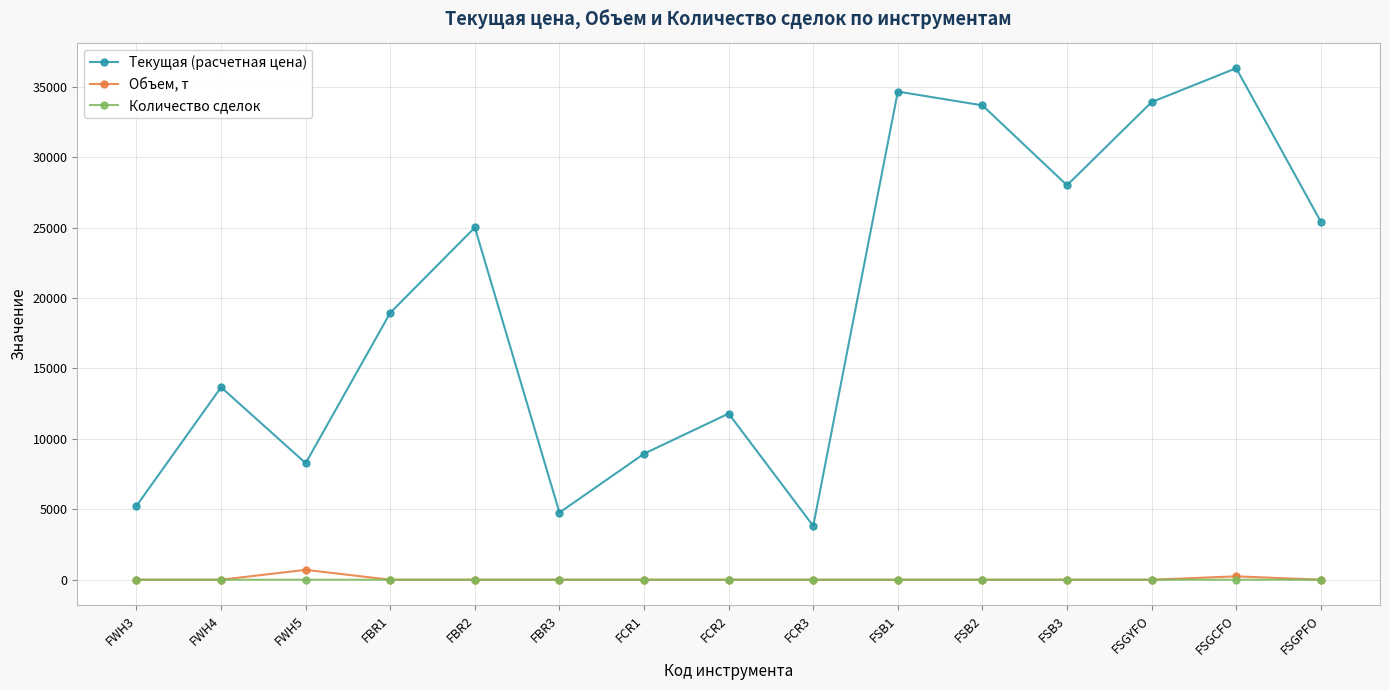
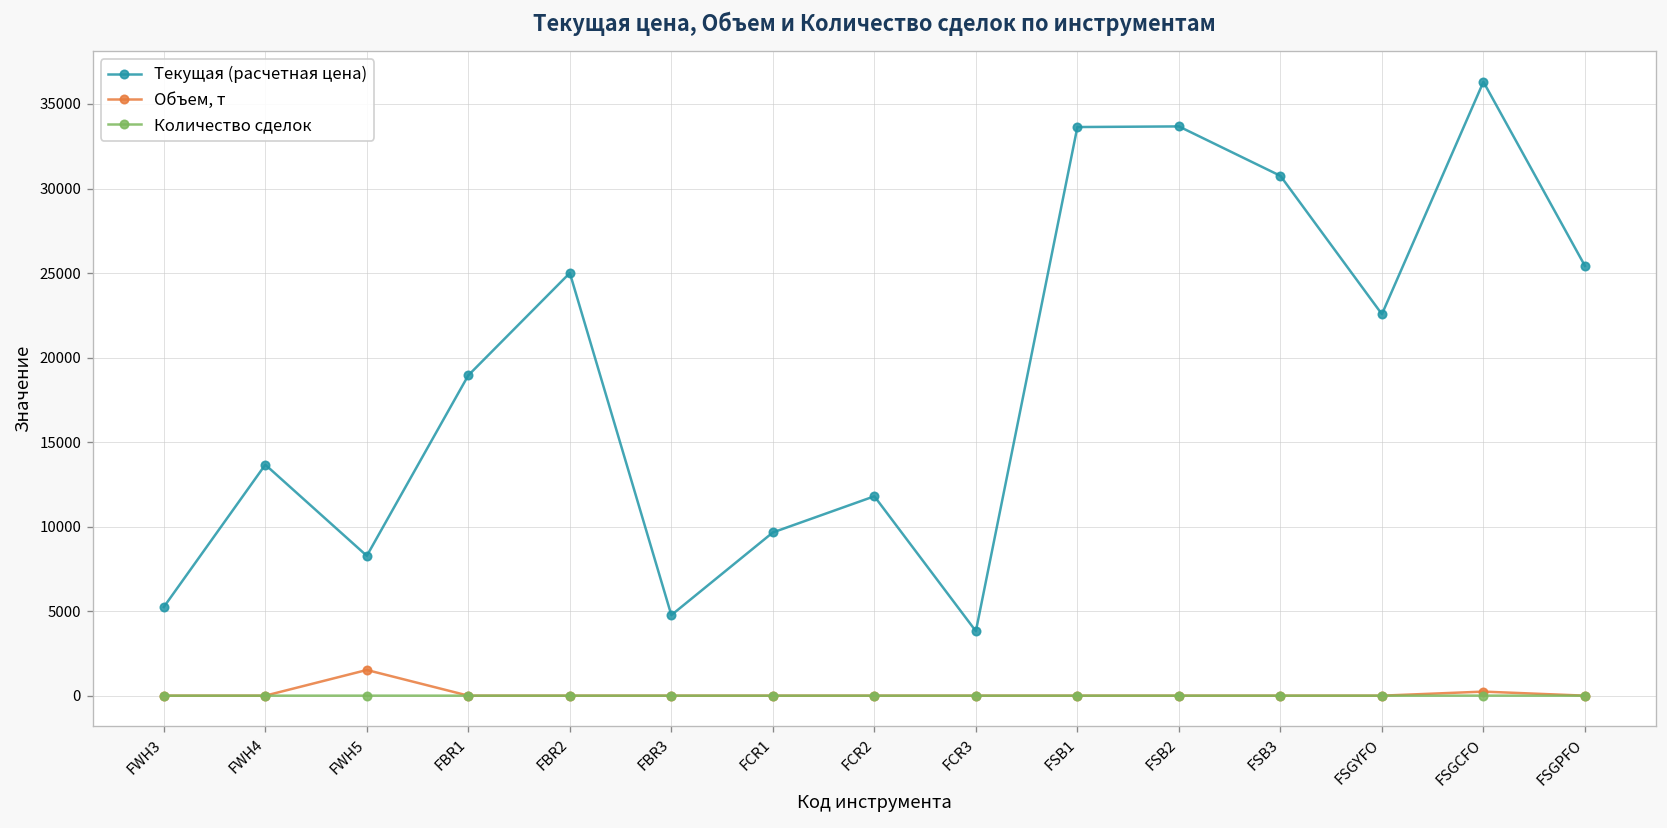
Объем, т, FWH5: 700 -> 1500
Текущая (расчетная цена), FCR1: 8900 -> 9700
Текущая (расчетная цена), FSB1: 34700 -> 33600
Текущая (расчетная цена), FSB3: 28000 -> 30800
Текущая (расчетная цена), FSGYFO: 33900 -> 22600
